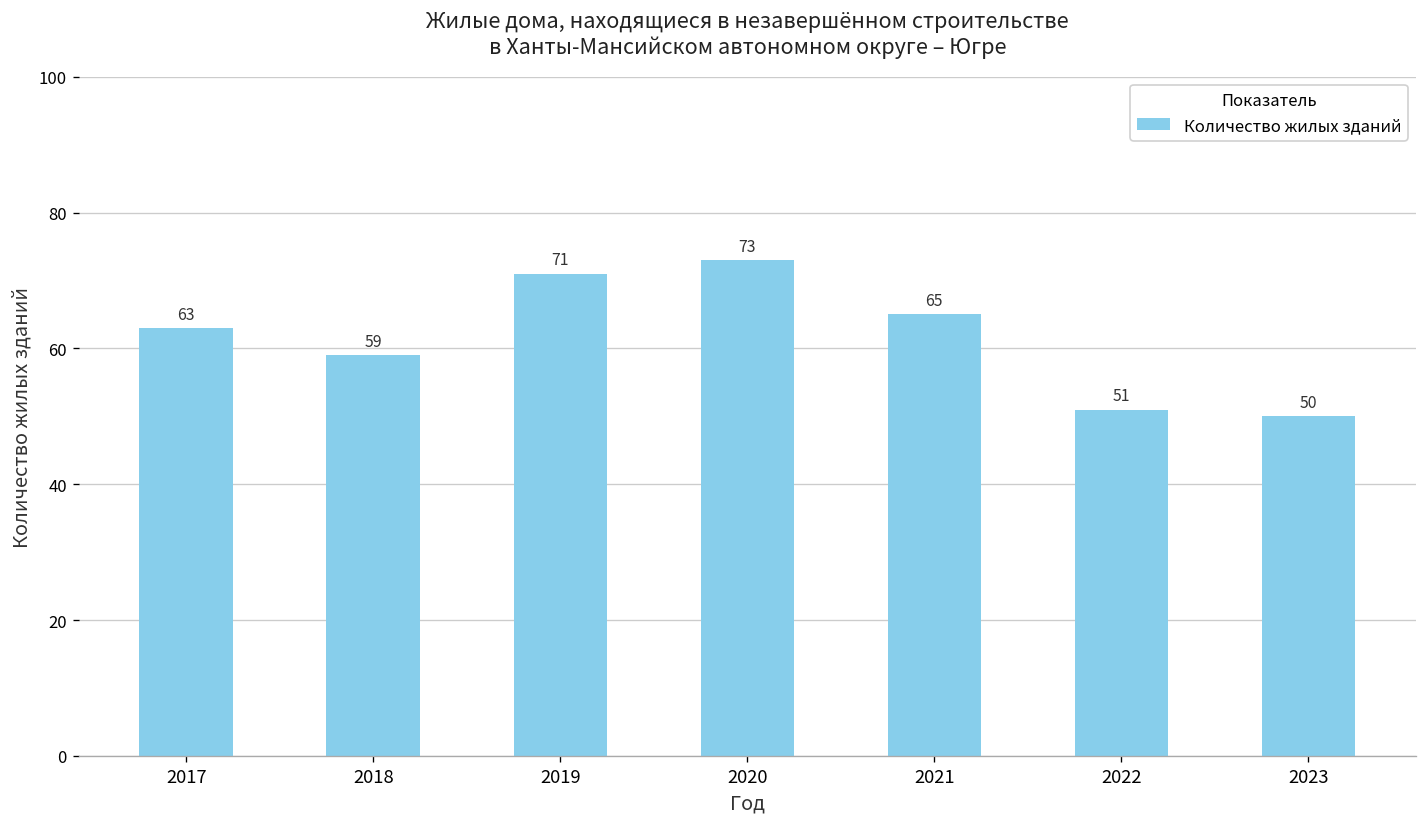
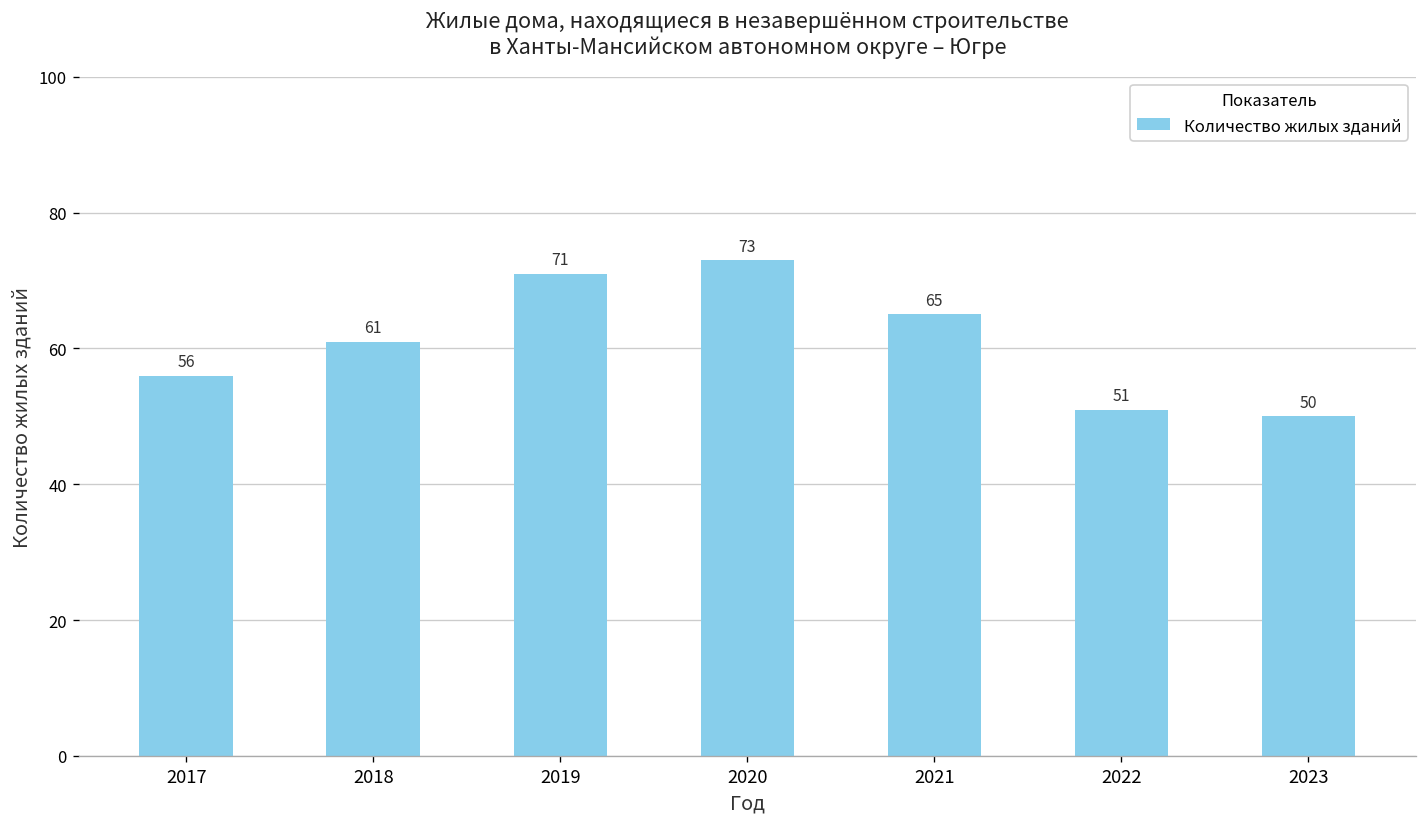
2017: 63 -> 56
2018: 59 -> 61
